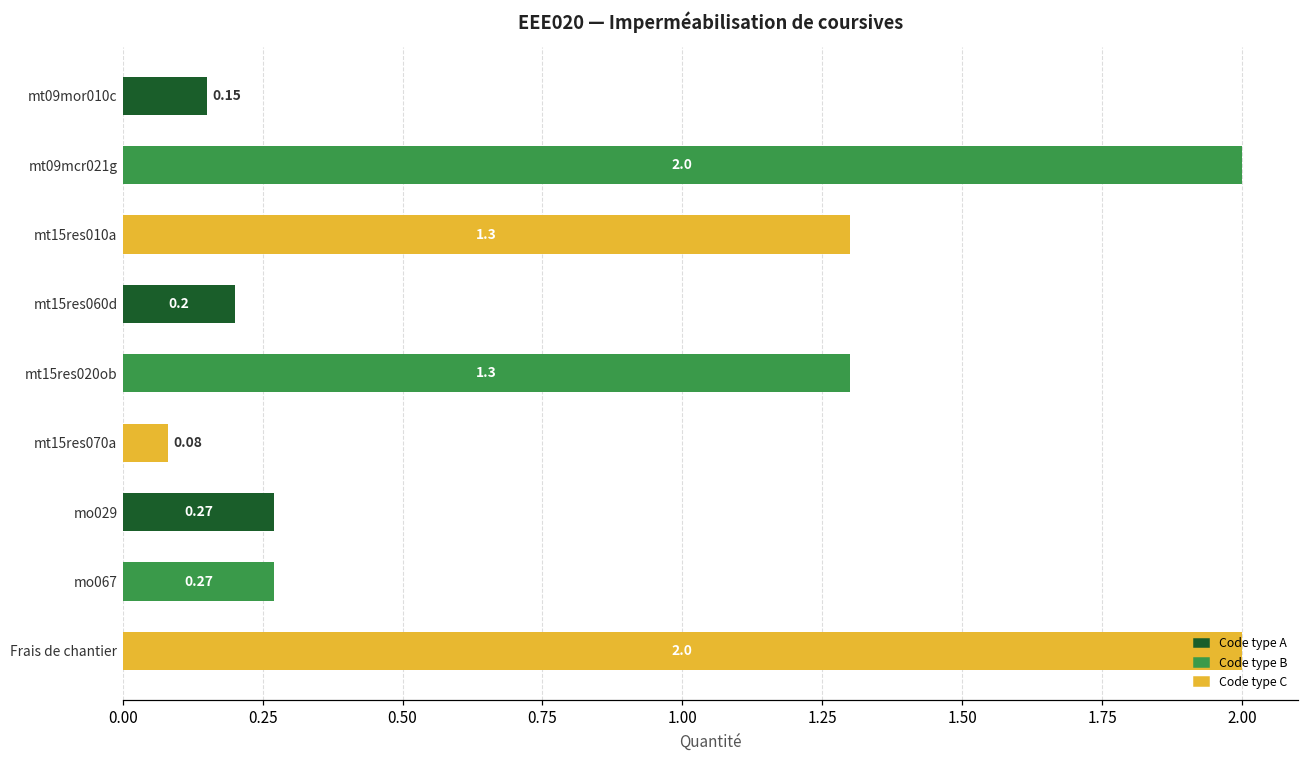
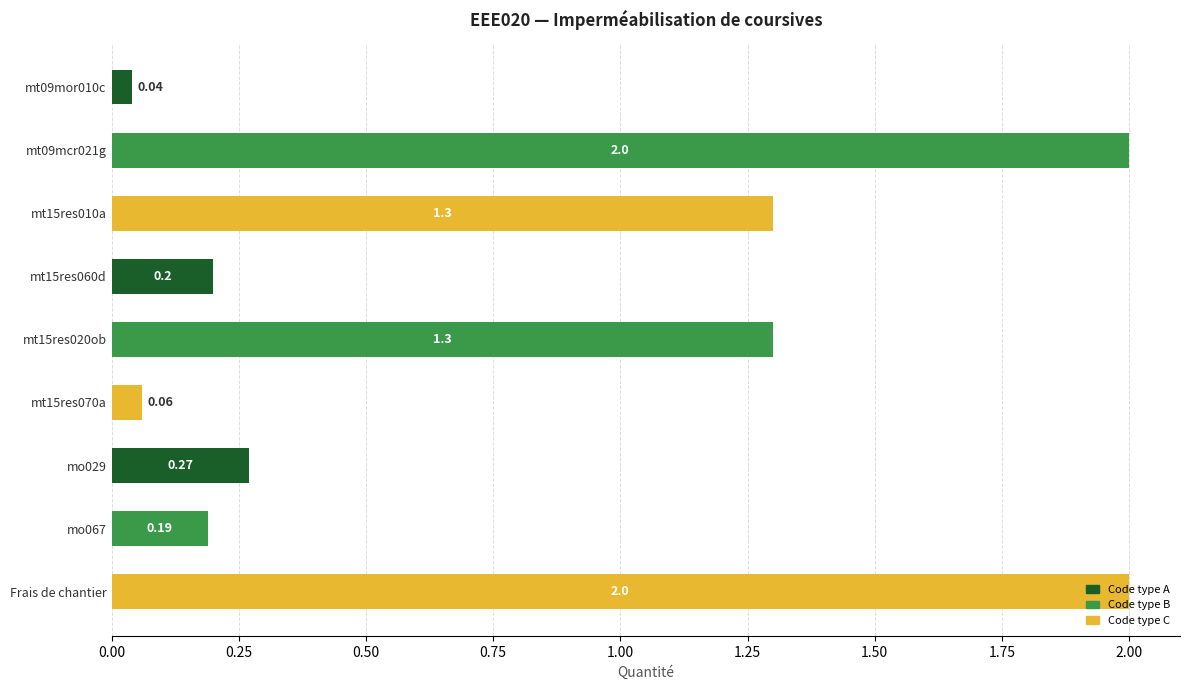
mt09mor010c: 0.15 -> 0.04
mt15res070a: 0.08 -> 0.06
mo067: 0.27 -> 0.19
